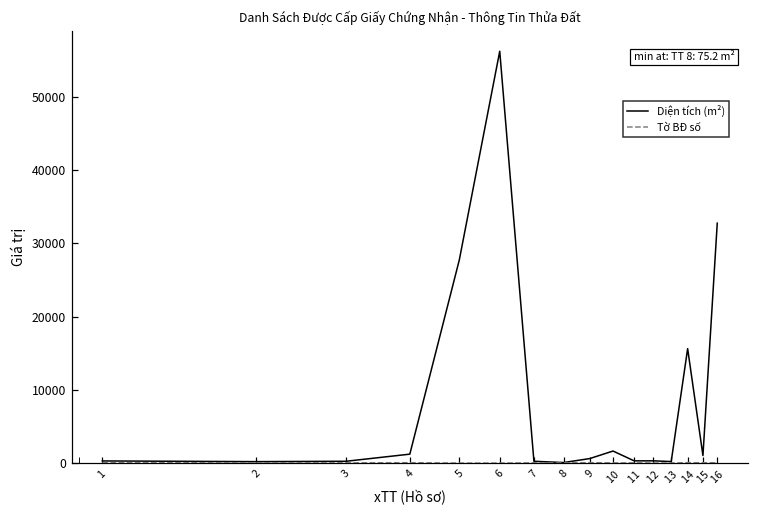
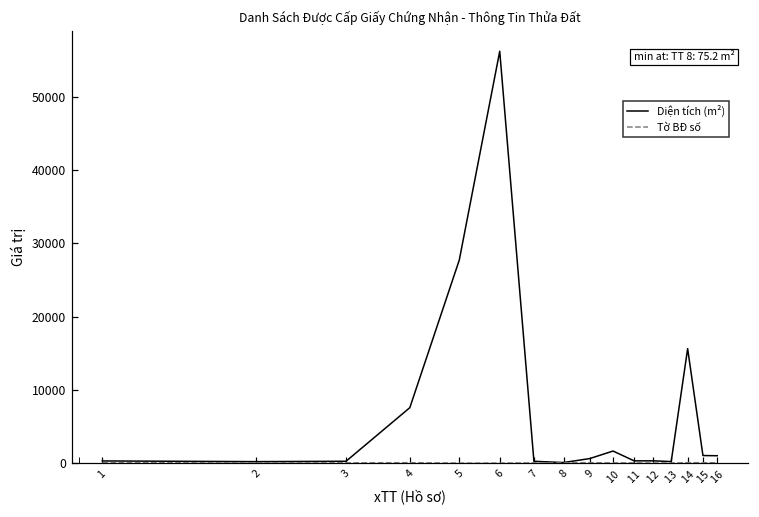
Diện tích (m²), 4: 1000 -> 8000
Diện tích (m²), 16: 33000 -> 1000
